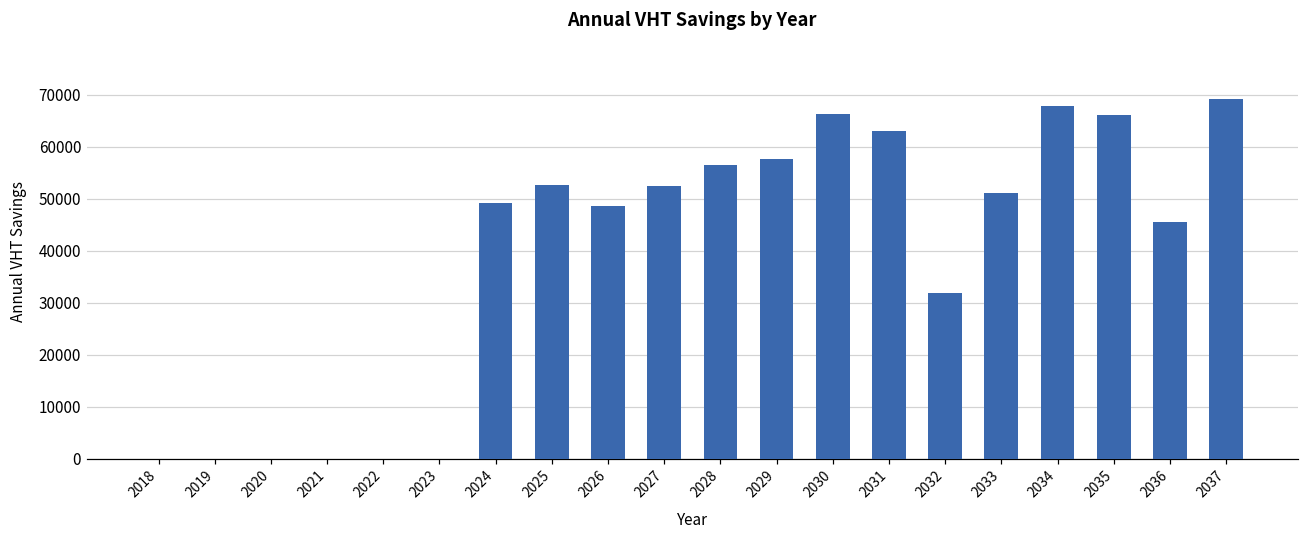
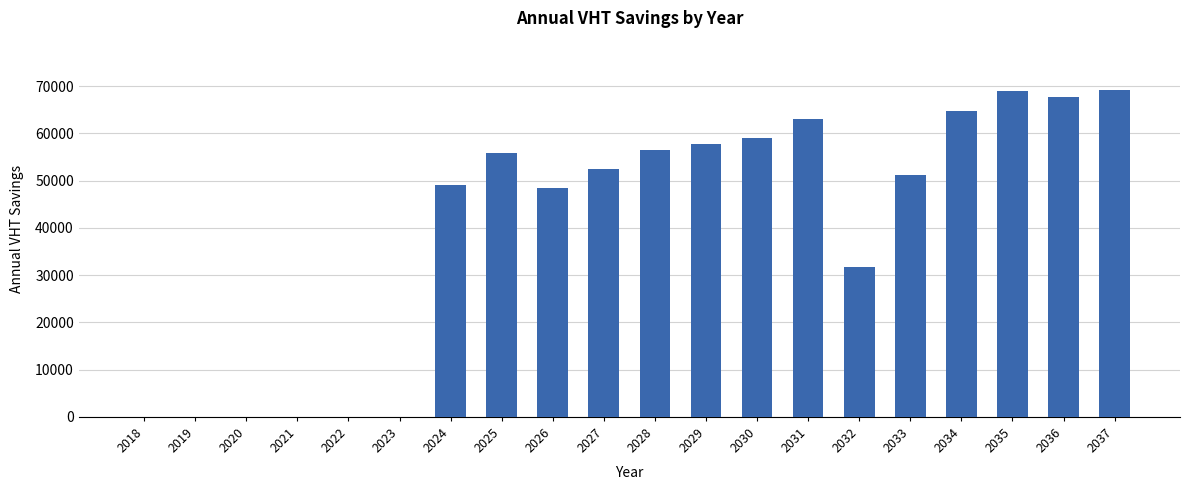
2025: 53000 -> 56000
2030: 66000 -> 59000
2034: 68000 -> 65000
2035: 66000 -> 69000
2036: 45000 -> 68000
